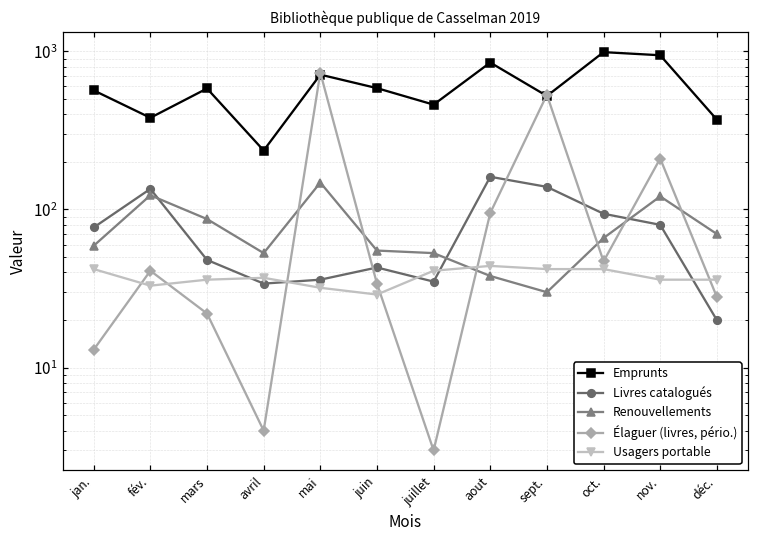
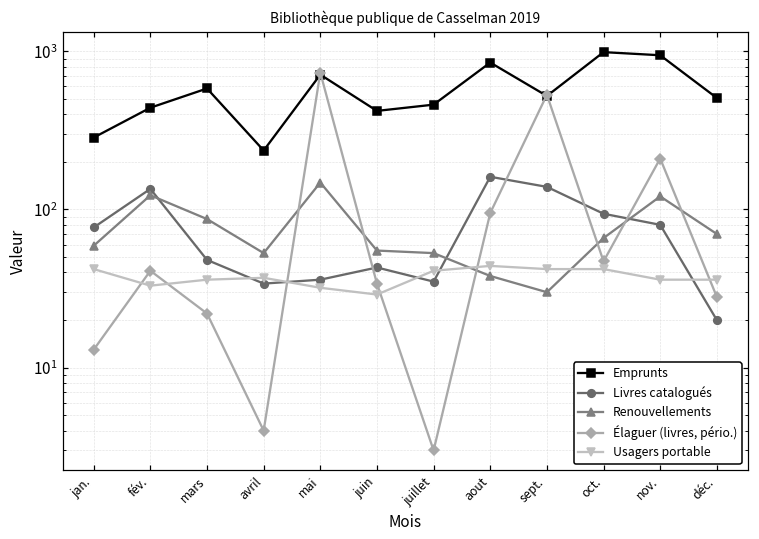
Emprunts, jan.: 570 -> 290
Emprunts, fév.: 380 -> 440
Emprunts, juin: 590 -> 420
Emprunts, déc.: 370 -> 510
